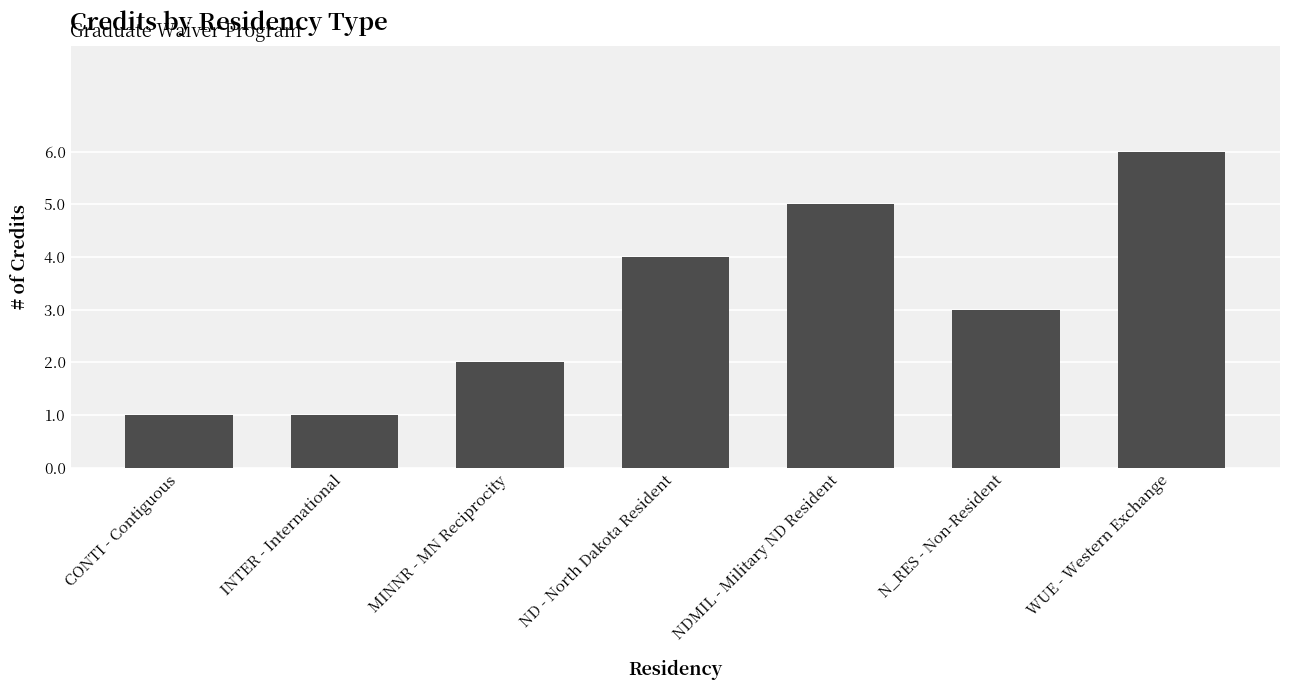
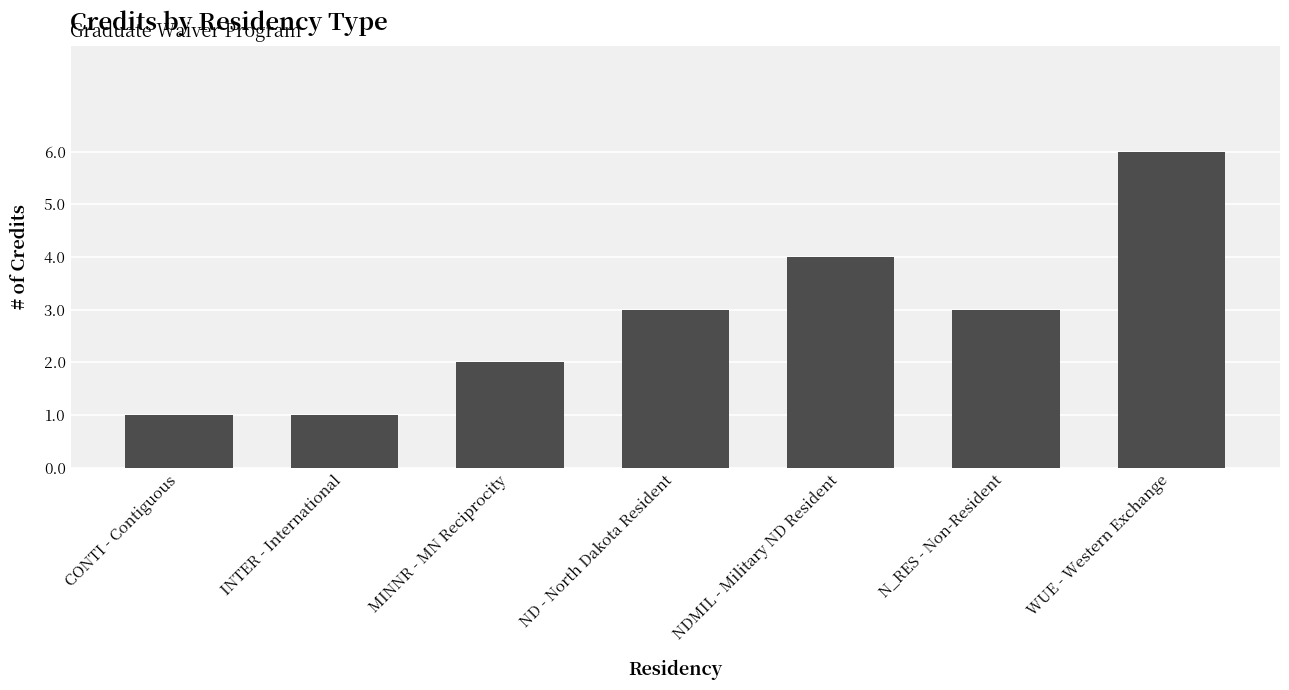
ND - North Dakota Resident: 4 -> 3
NDMIL - Military ND Resident: 5 -> 4
